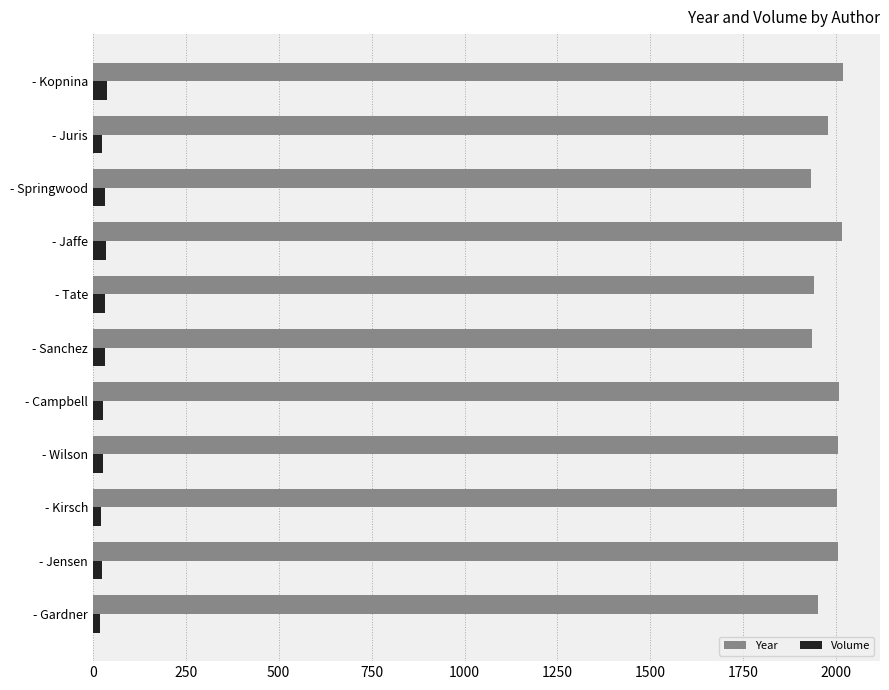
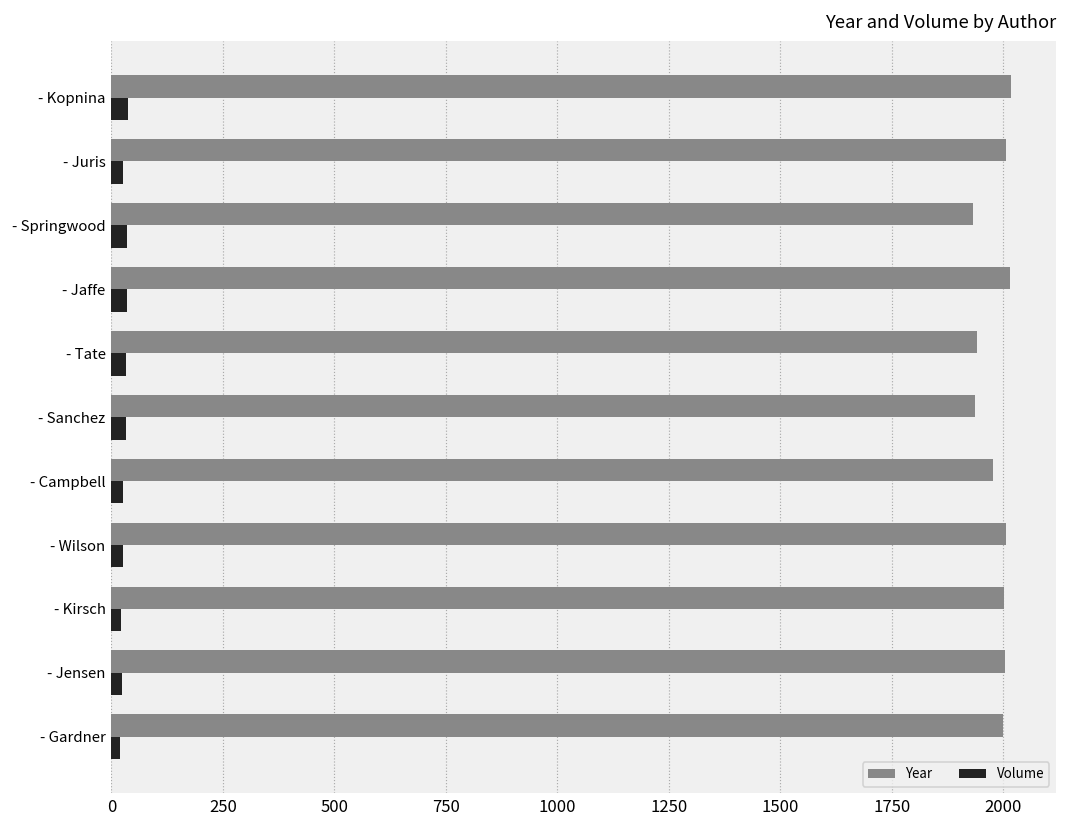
Year, - Juris: 1980 -> 2010
Year, - Campbell: 2010 -> 1980
Year, - Gardner: 1950 -> 2000
